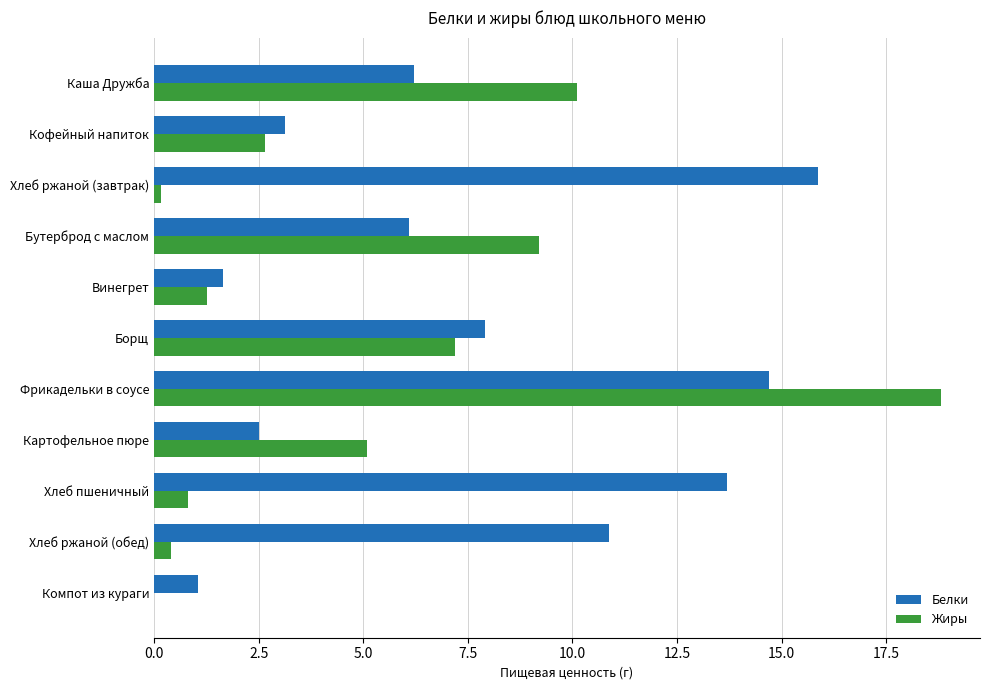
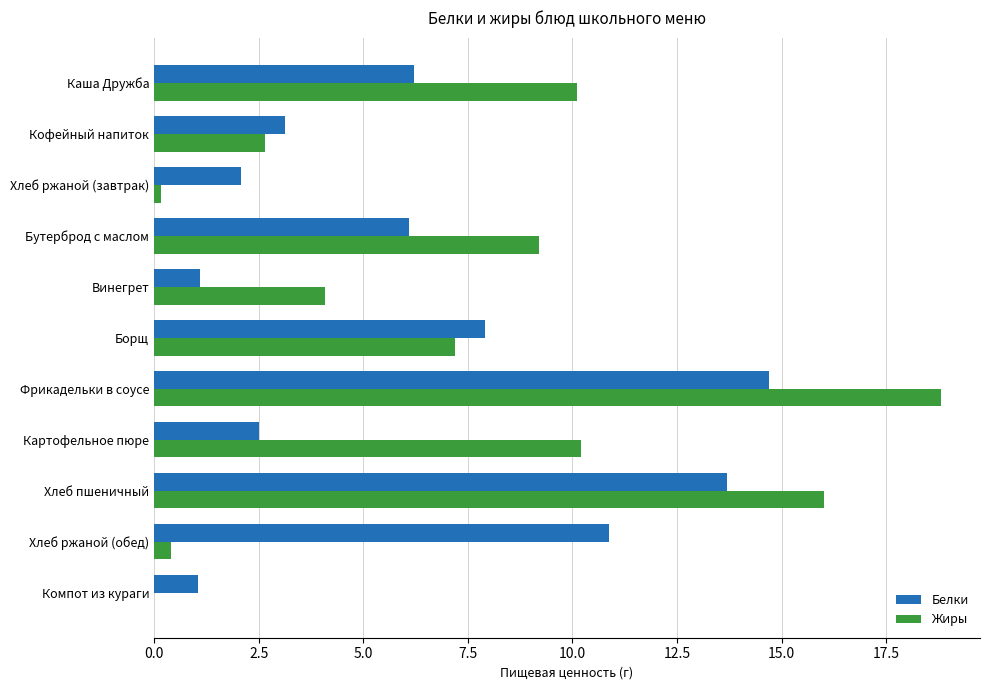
Белки, Хлеб ржаной (завтрак): 15.9 -> 2.1
Белки, Винегрет: 1.7 -> 1.1
Жиры, Винегрет: 1.3 -> 4.1
Жиры, Картофельное пюре: 5.1 -> 10.2
Жиры, Хлеб пшеничный: 0.8 -> 16.0
